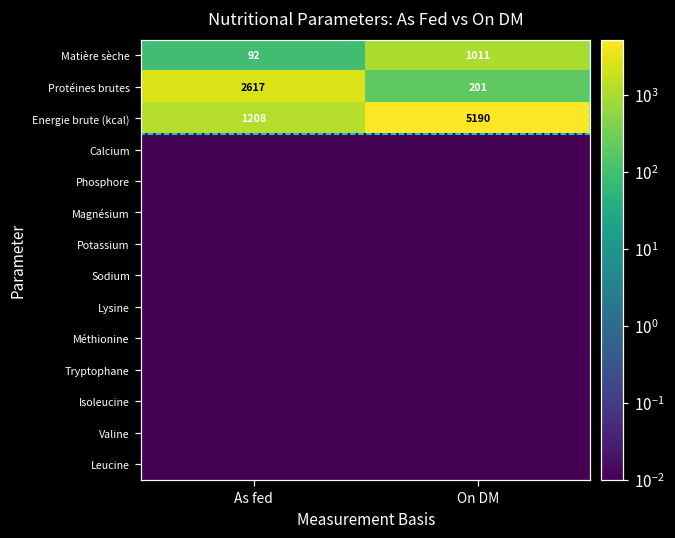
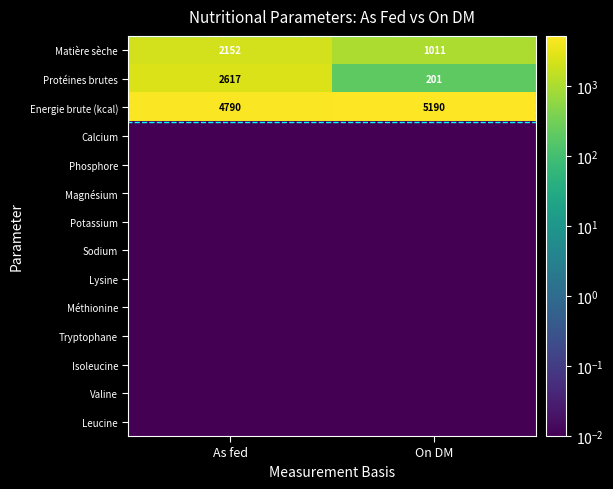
Matière sèche, As fed: 92 -> 2152
Energie brute (kcal), As fed: 1208 -> 4790
